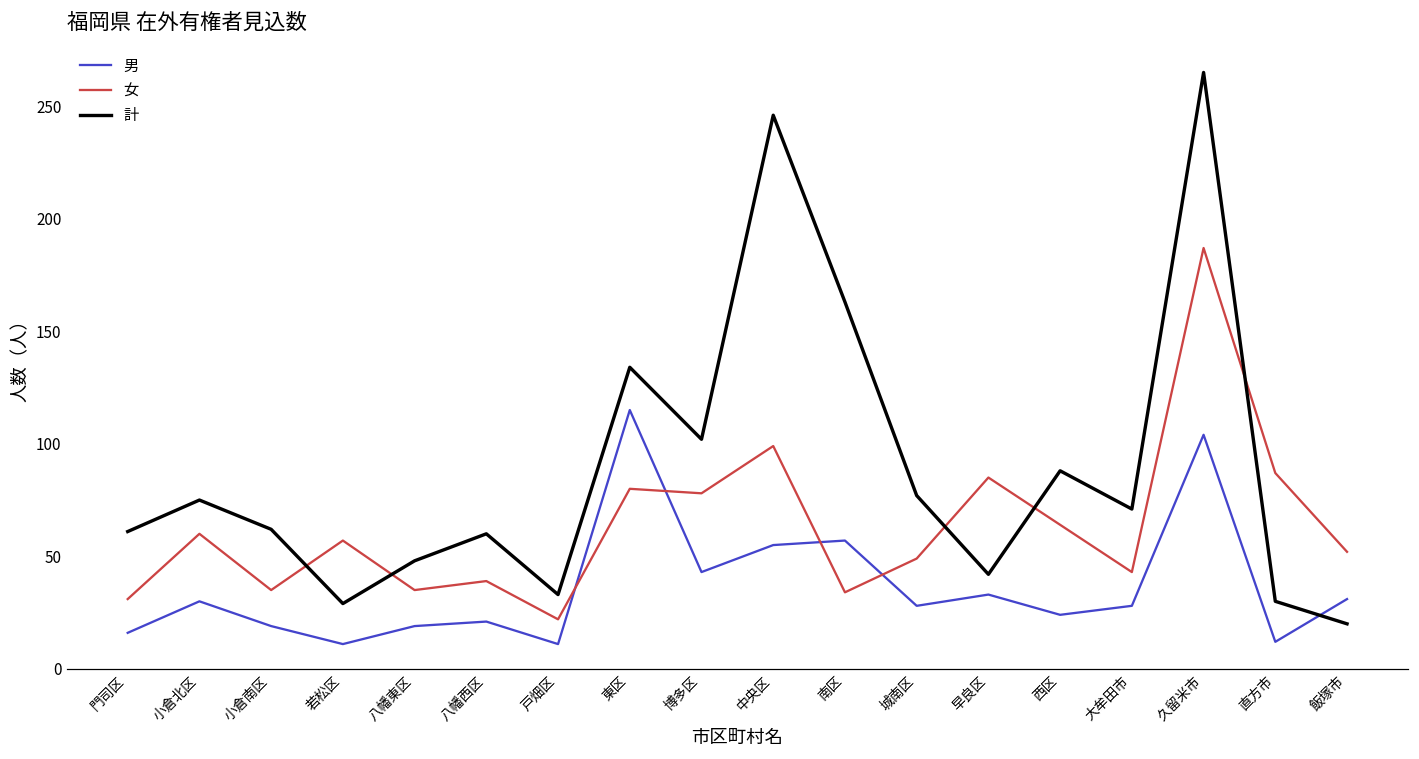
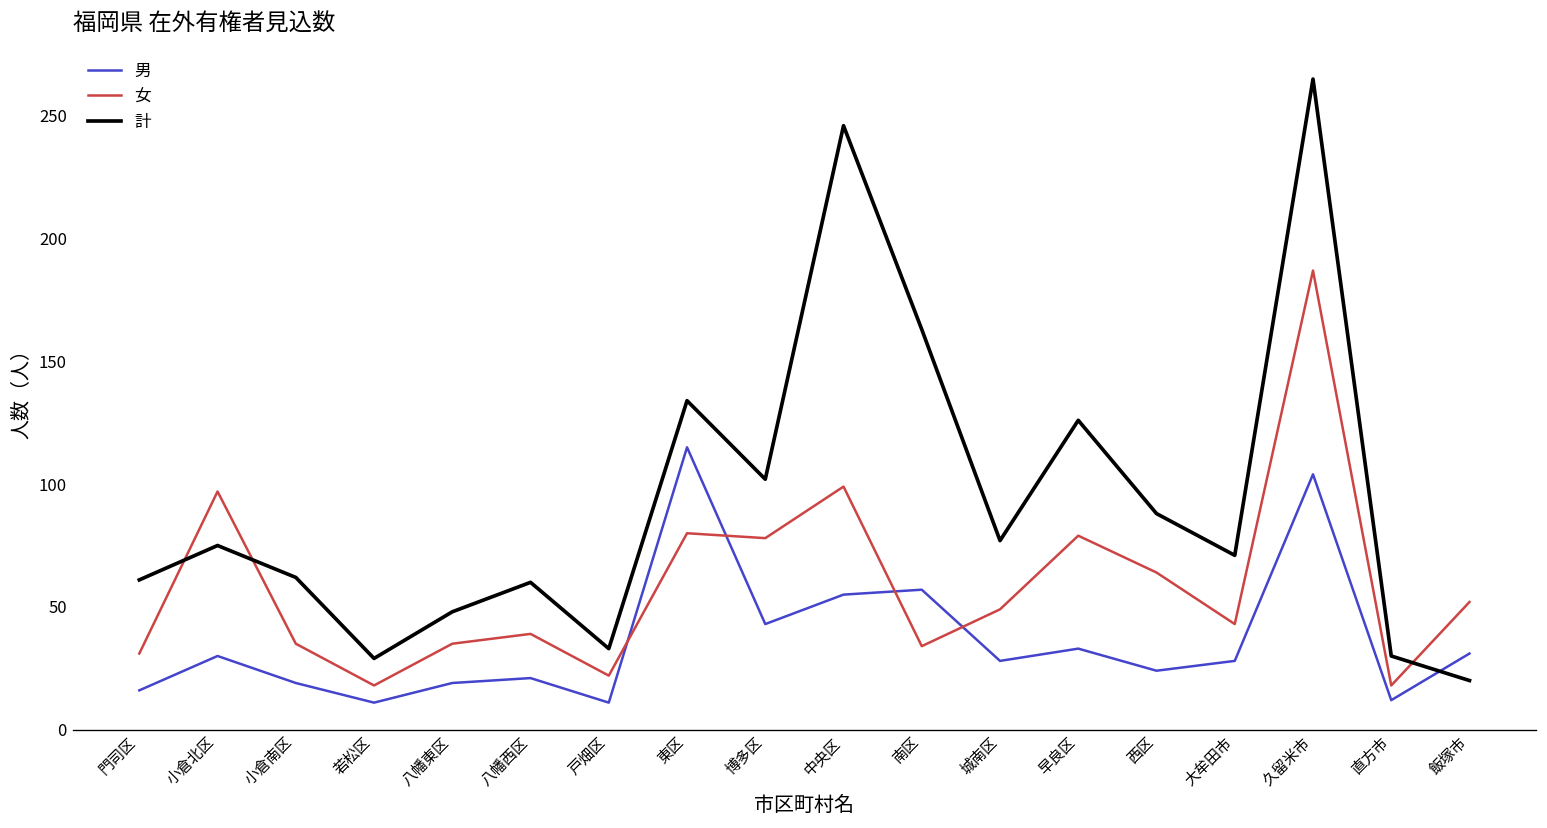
女, 小倉北区: 60 -> 97
女, 若松区: 57 -> 18
女, 早良区: 85 -> 79
計, 早良区: 42 -> 126
女, 直方市: 87 -> 18
